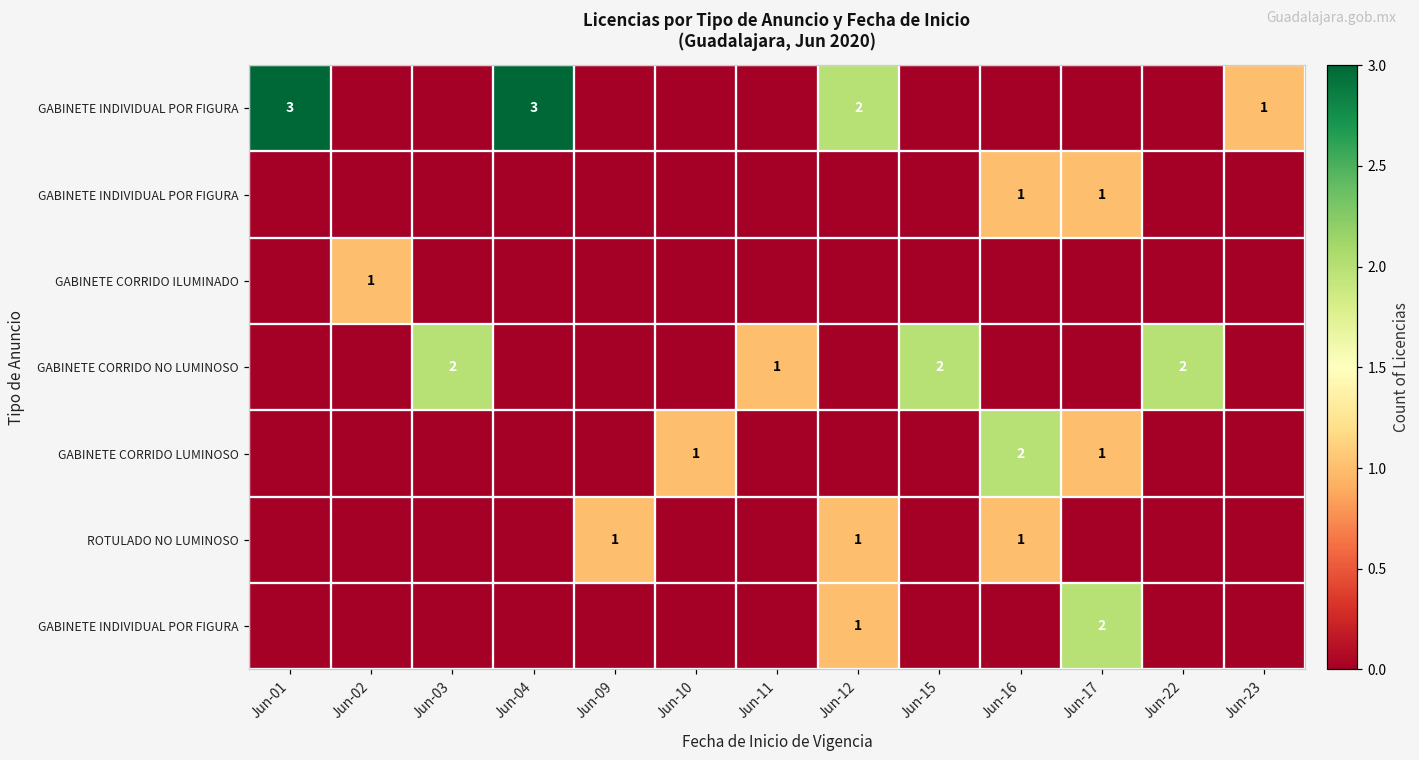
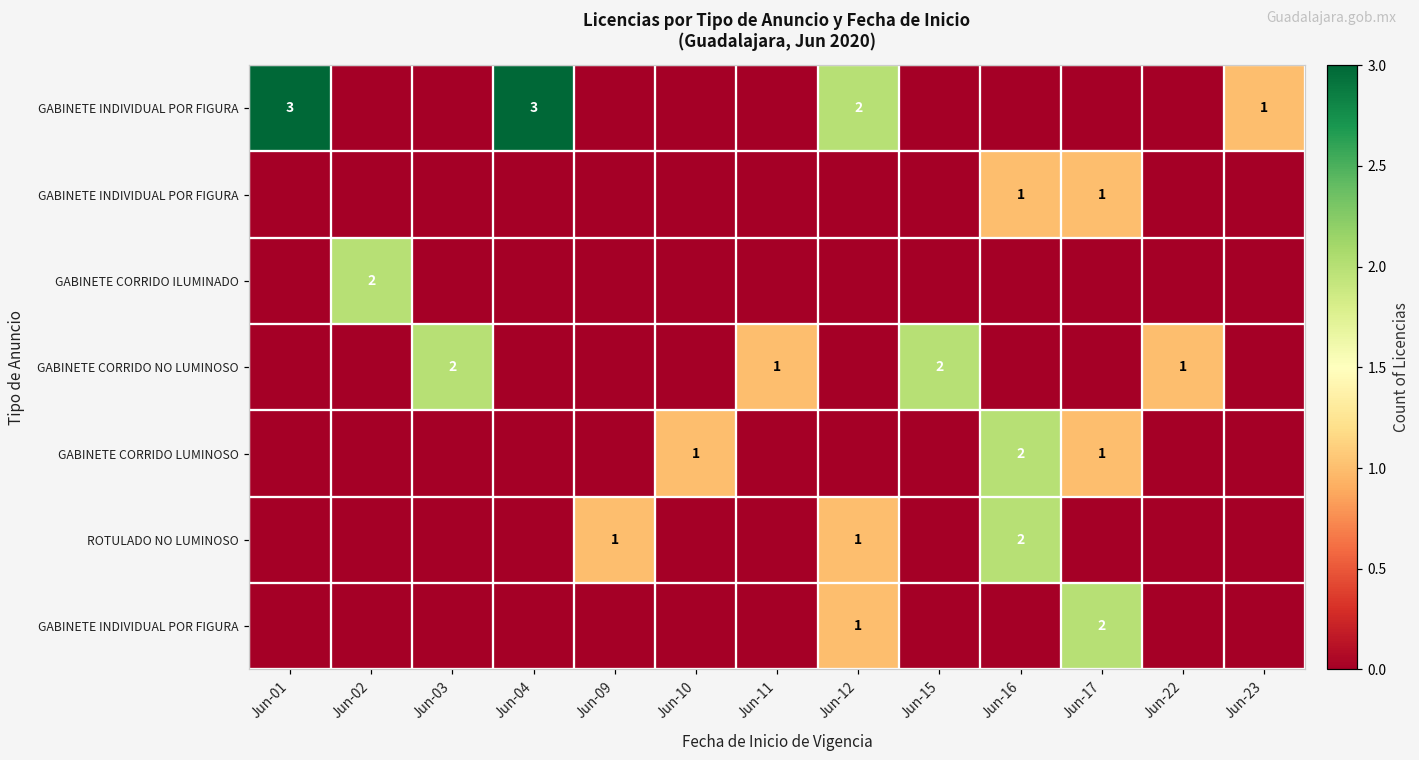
GABINETE CORRIDO ILUMINADO, Jun-02: 1 -> 2
GABINETE CORRIDO NO LUMINOSO, Jun-22: 2 -> 1
ROTULADO NO LUMINOSO, Jun-16: 1 -> 2
